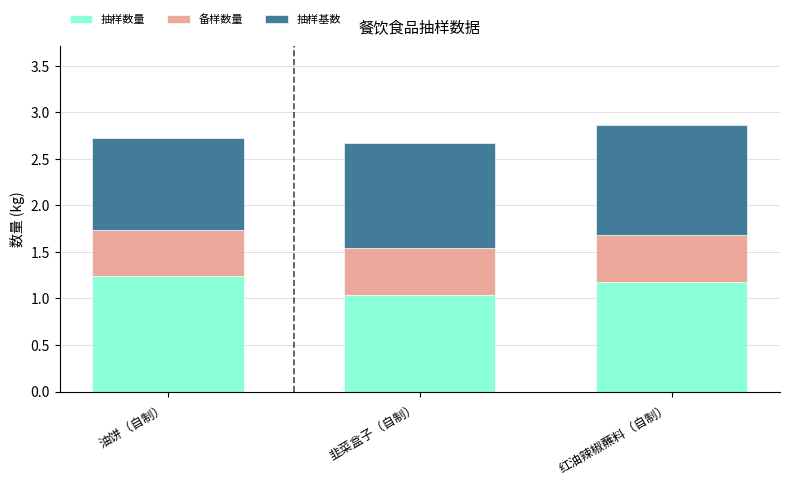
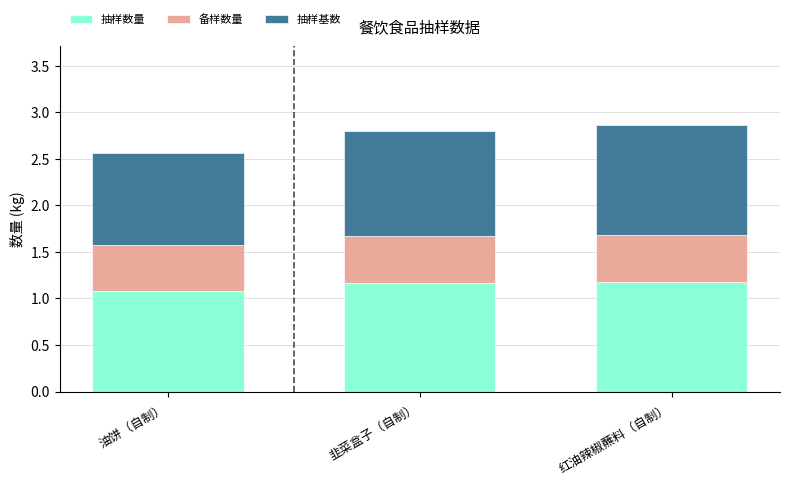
抽样数量, 油饼（自制）: 1.2 -> 1.1
抽样数量, 韭菜盒子（自制）: 1.0 -> 1.2
